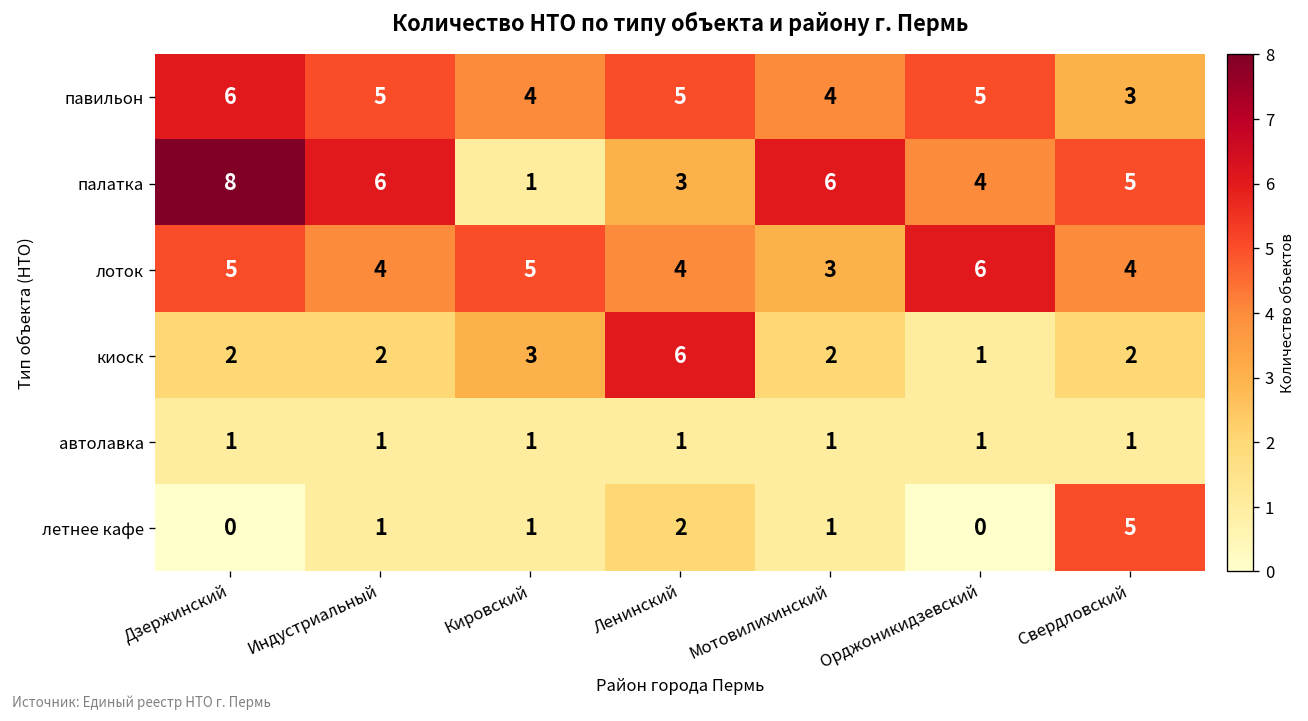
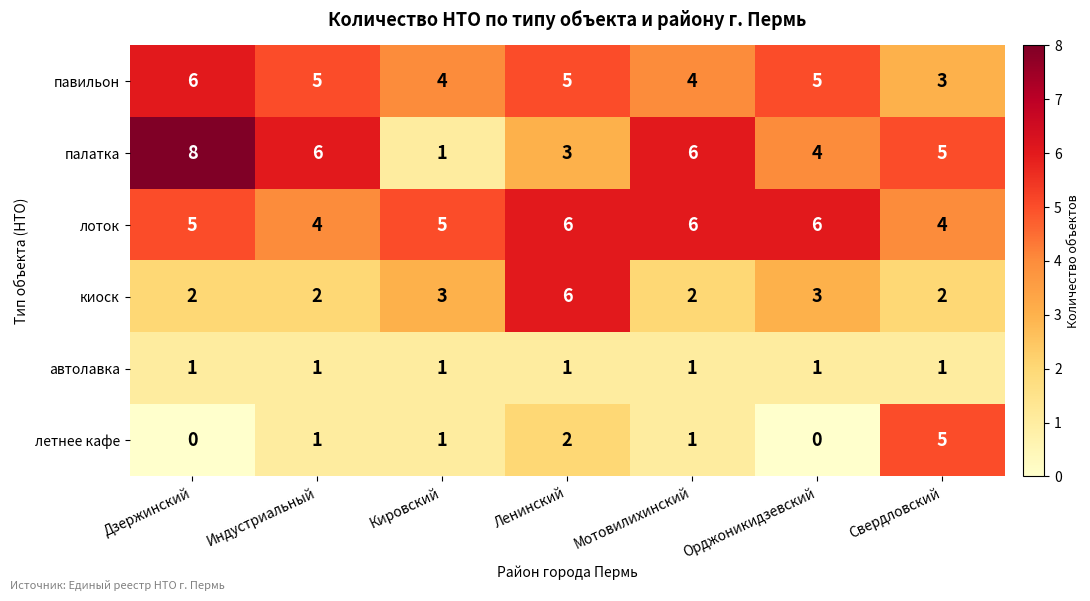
лоток, Ленинский: 4 -> 6
лоток, Мотовилихинский: 3 -> 6
киоск, Орджоникидзевский: 1 -> 3
